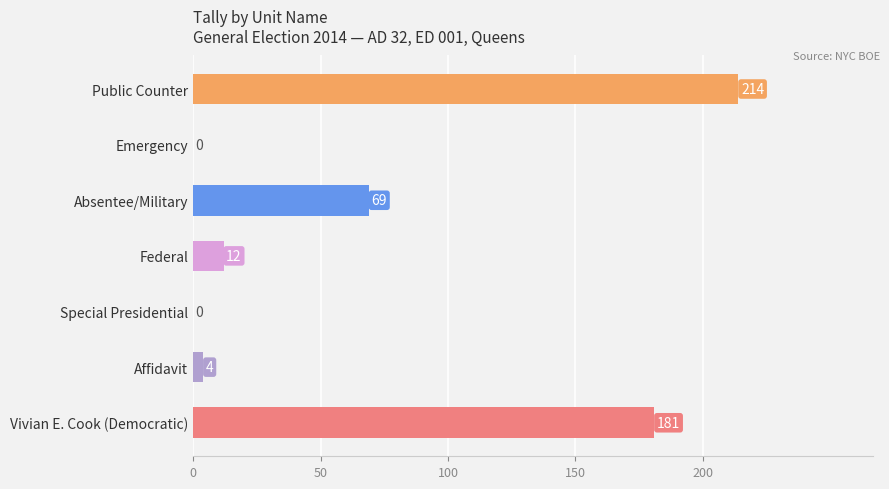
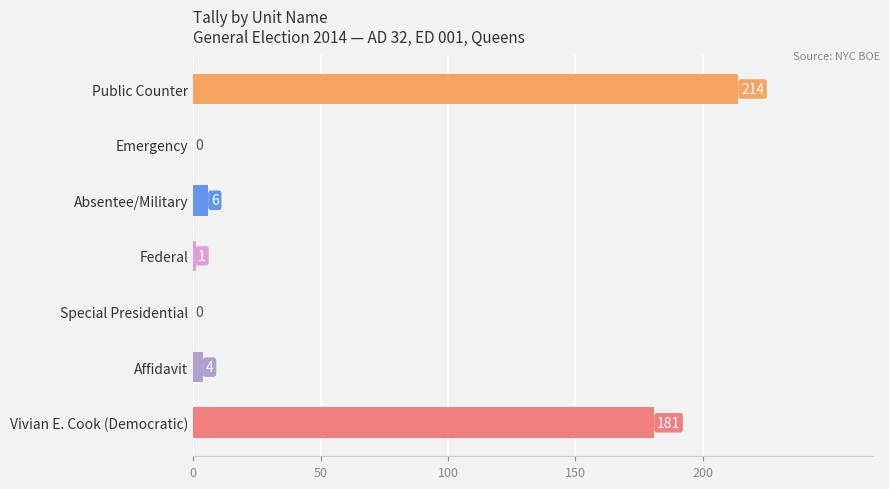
Absentee/Military: 69 -> 6
Federal: 12 -> 1
